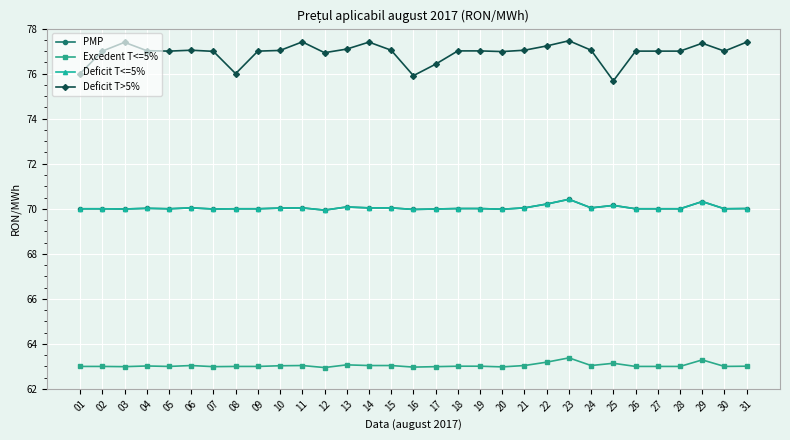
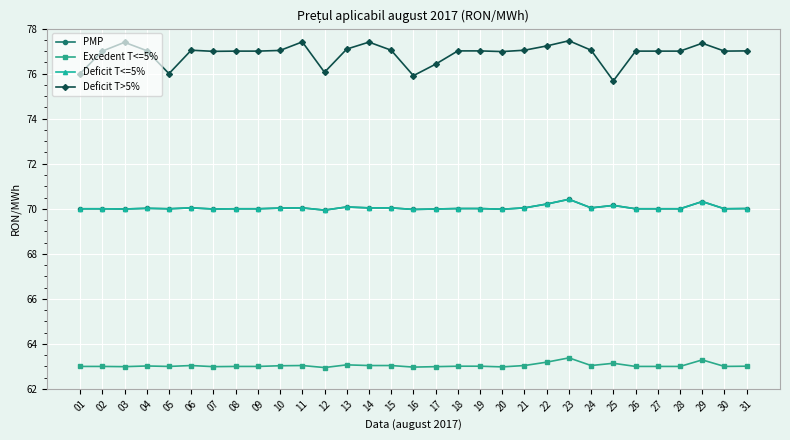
Deficit T>5%, 05: 77 -> 76
Deficit T>5%, 08: 76 -> 77
Deficit T>5%, 12: 76.9 -> 76.1
Deficit T>5%, 31: 77.4 -> 77.0
